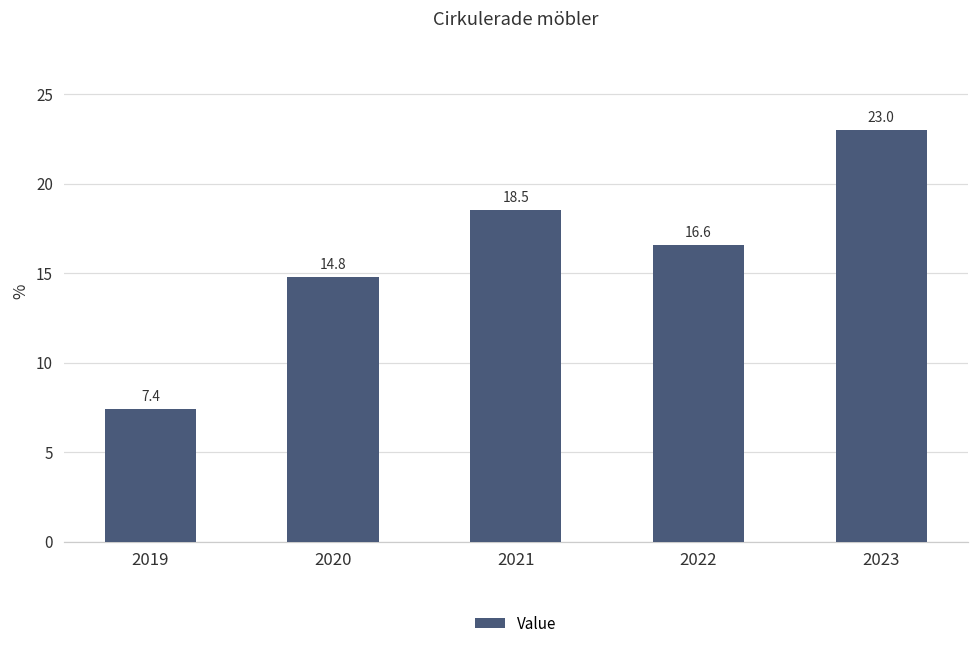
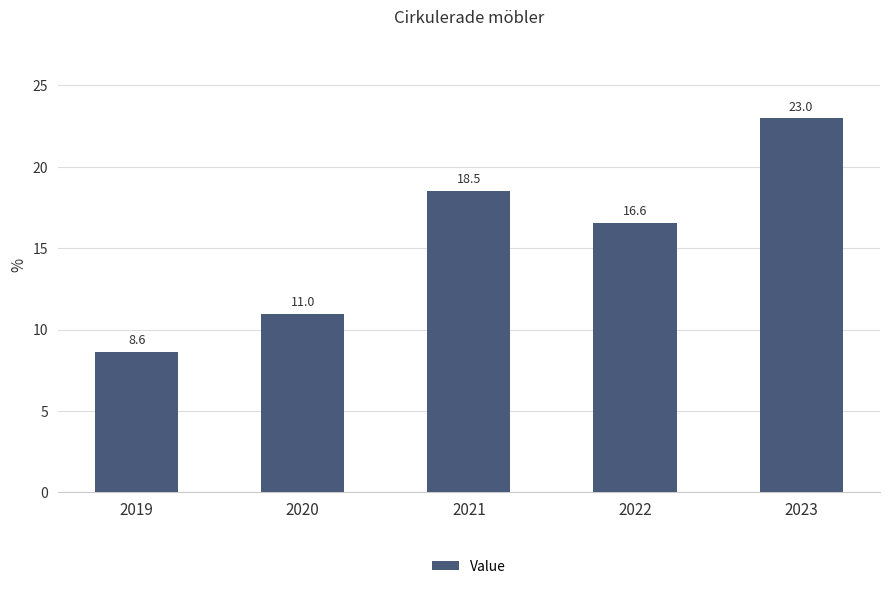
2019: 7.4 -> 8.6
2020: 14.8 -> 11.0
